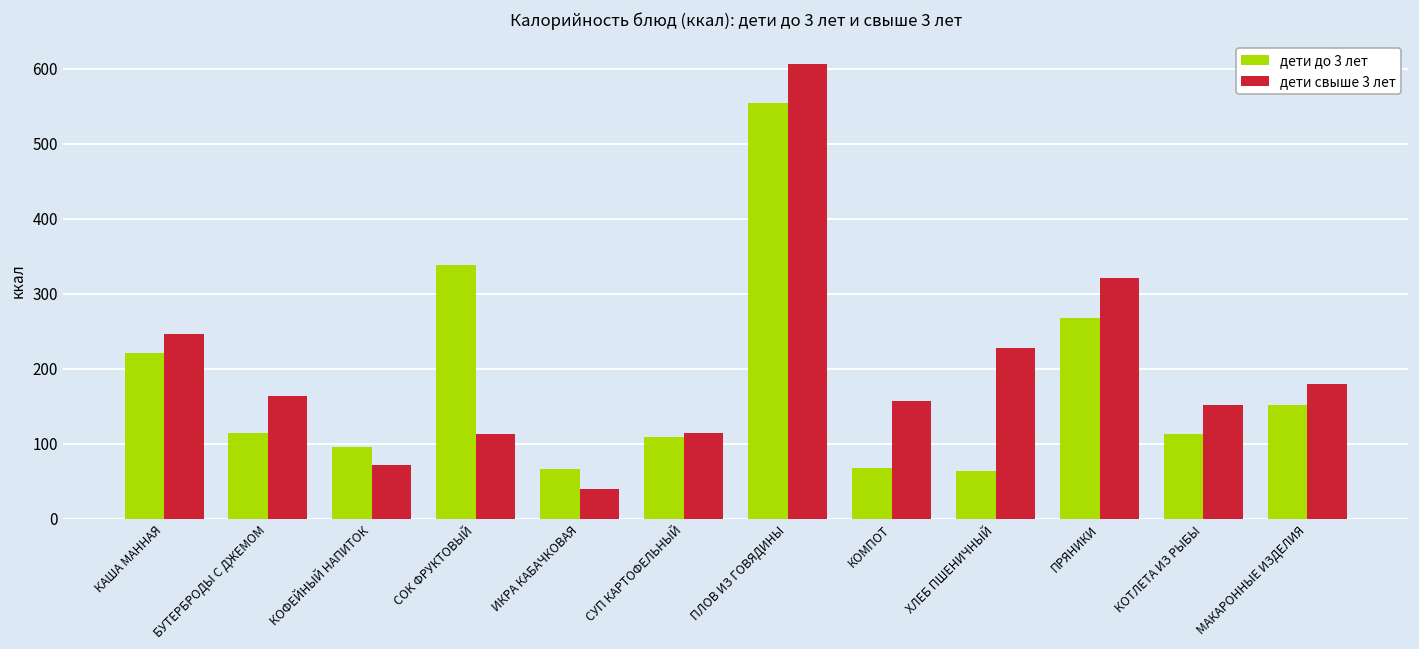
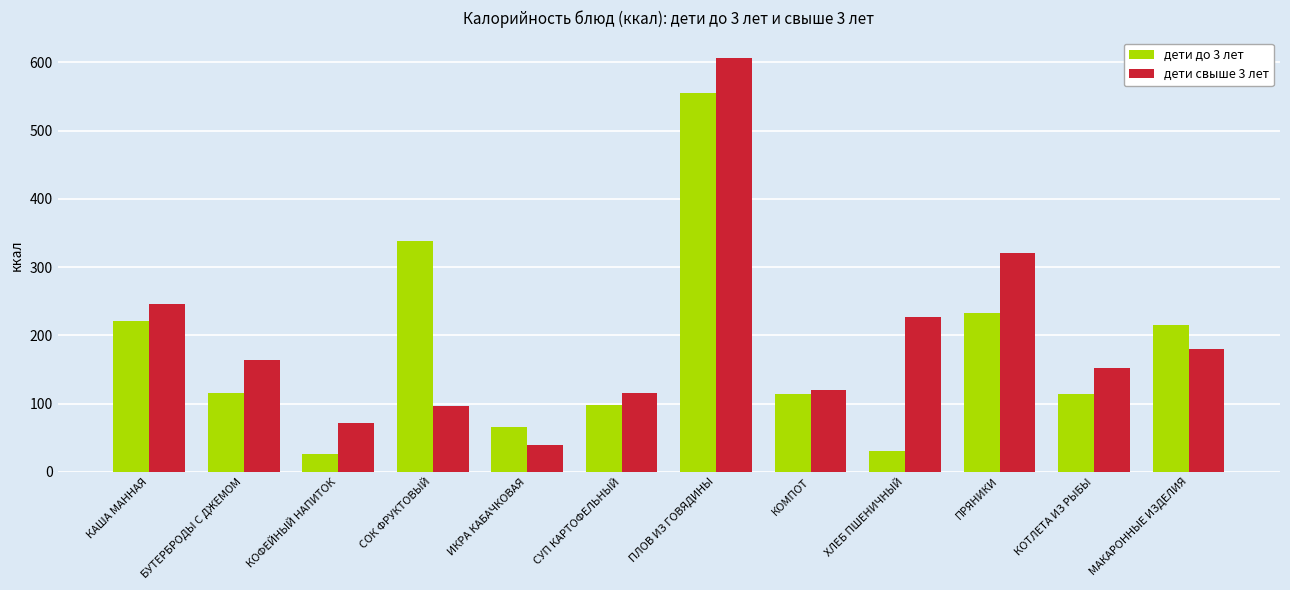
дети до 3 лет, КОФЕЙНЫЙ НАПИТОК: 100 -> 30
дети свыше 3 лет, СОК ФРУКТОВЫЙ: 110 -> 100
дети до 3 лет, СУП КАРТОФЕЛЬНЫЙ: 110 -> 100
дети до 3 лет, КОМПОТ: 70 -> 110
дети свыше 3 лет, КОМПОТ: 160 -> 120
дети до 3 лет, ХЛЕБ ПШЕНИЧНЫЙ: 60 -> 30
дети до 3 лет, ПРЯНИКИ: 270 -> 230
дети до 3 лет, МАКАРОННЫЕ ИЗДЕЛИЯ: 150 -> 220
